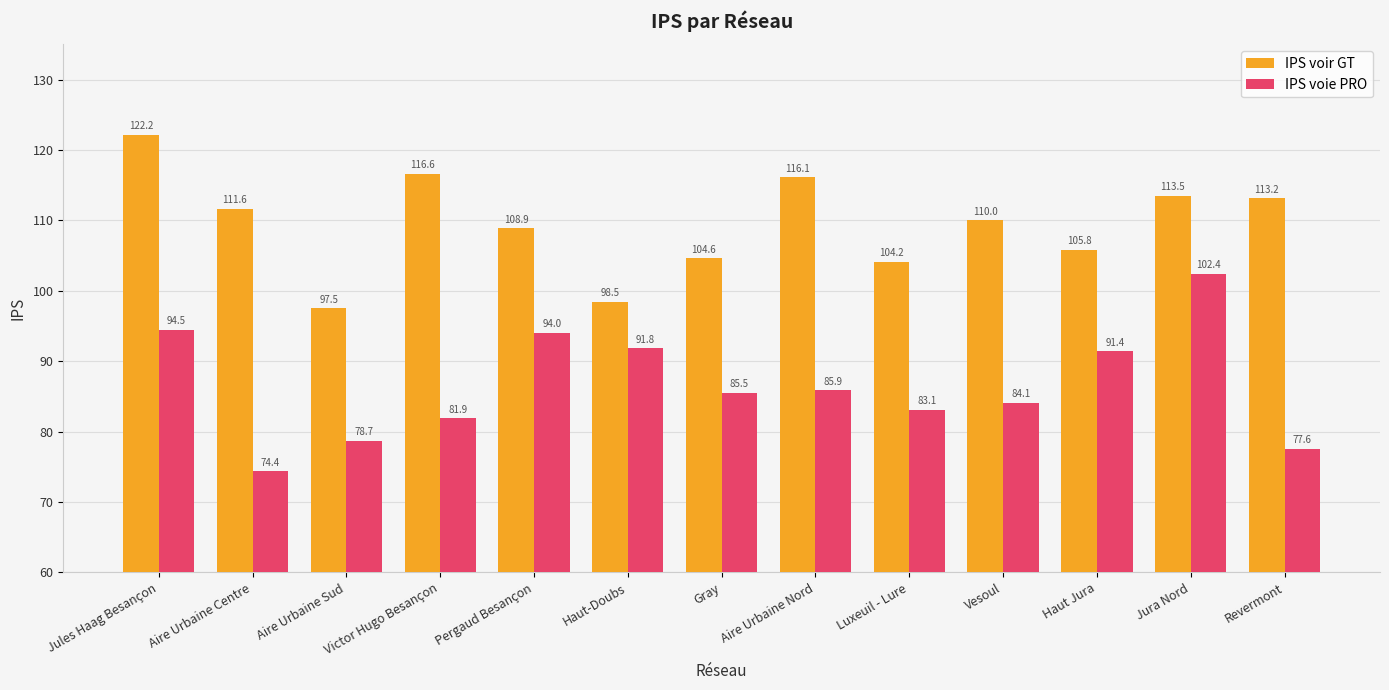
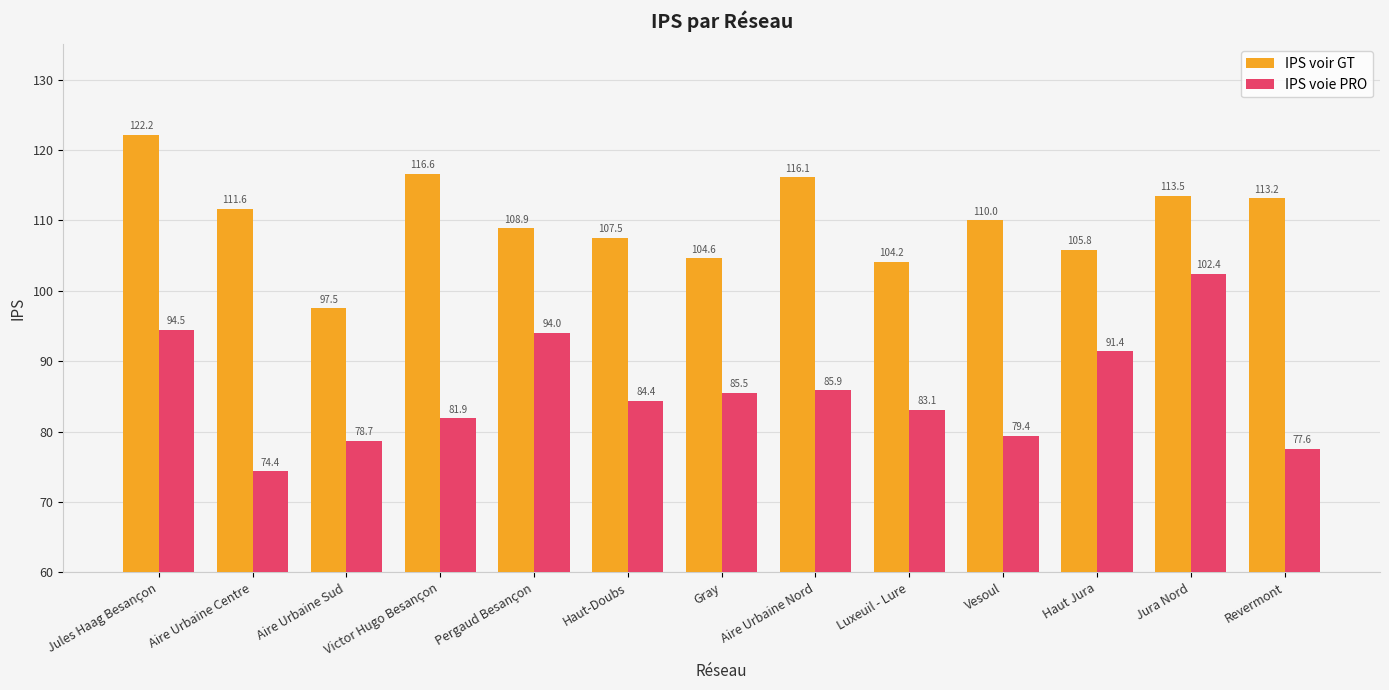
IPS voir GT, Haut-Doubs: 98.5 -> 107.5
IPS voie PRO, Haut-Doubs: 91.8 -> 84.4
IPS voie PRO, Vesoul: 84.1 -> 79.4
